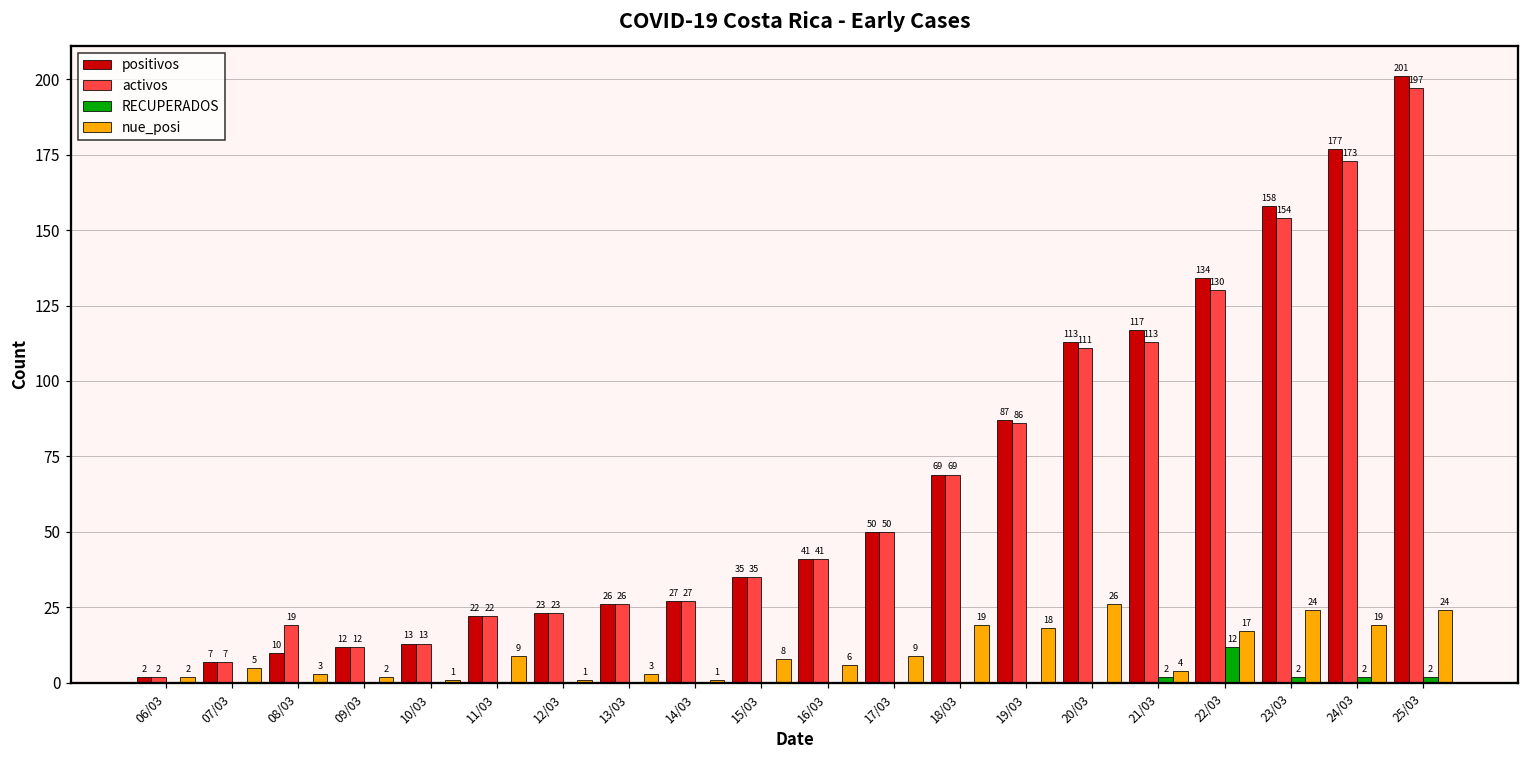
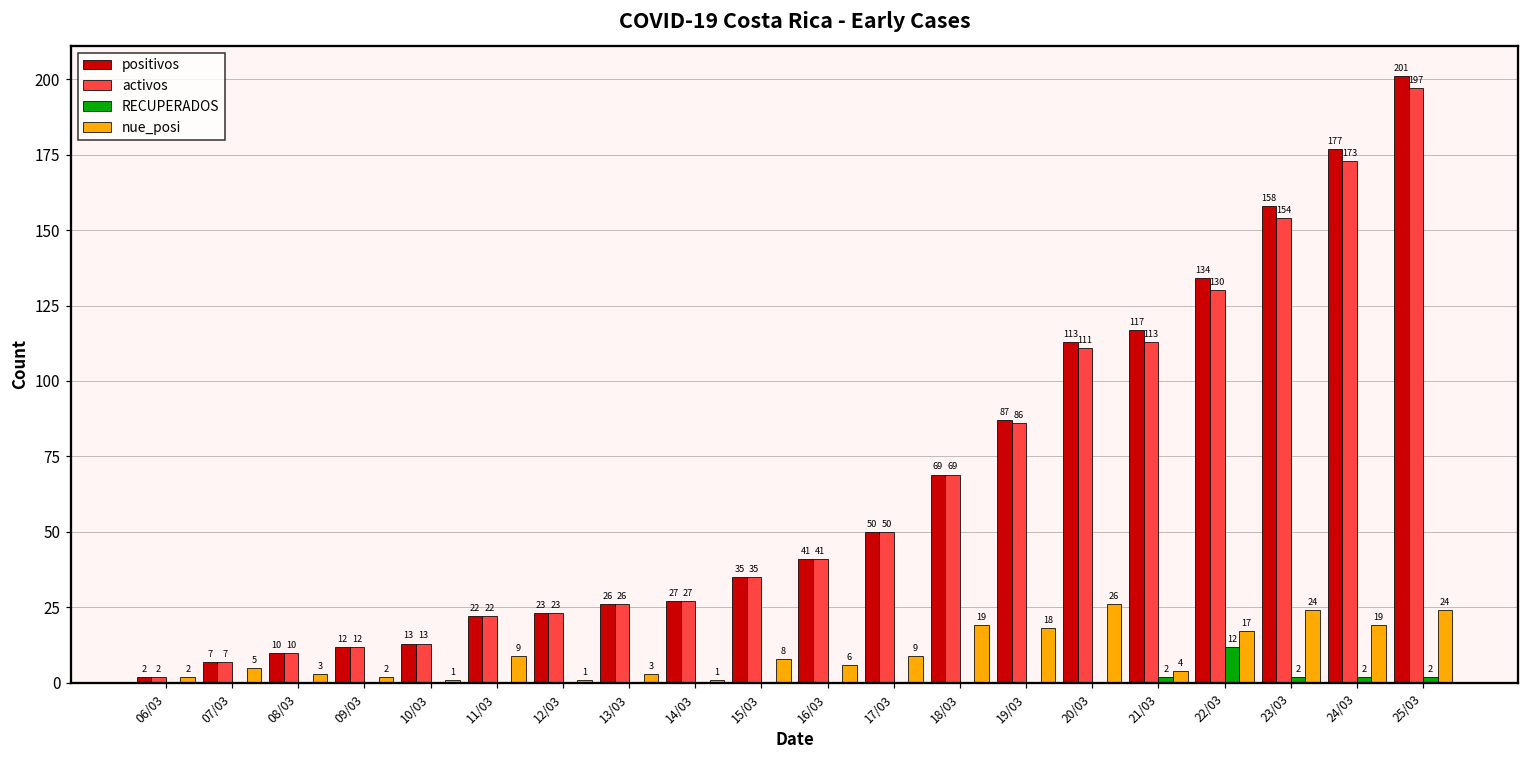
activos, 08/03: 19 -> 10
